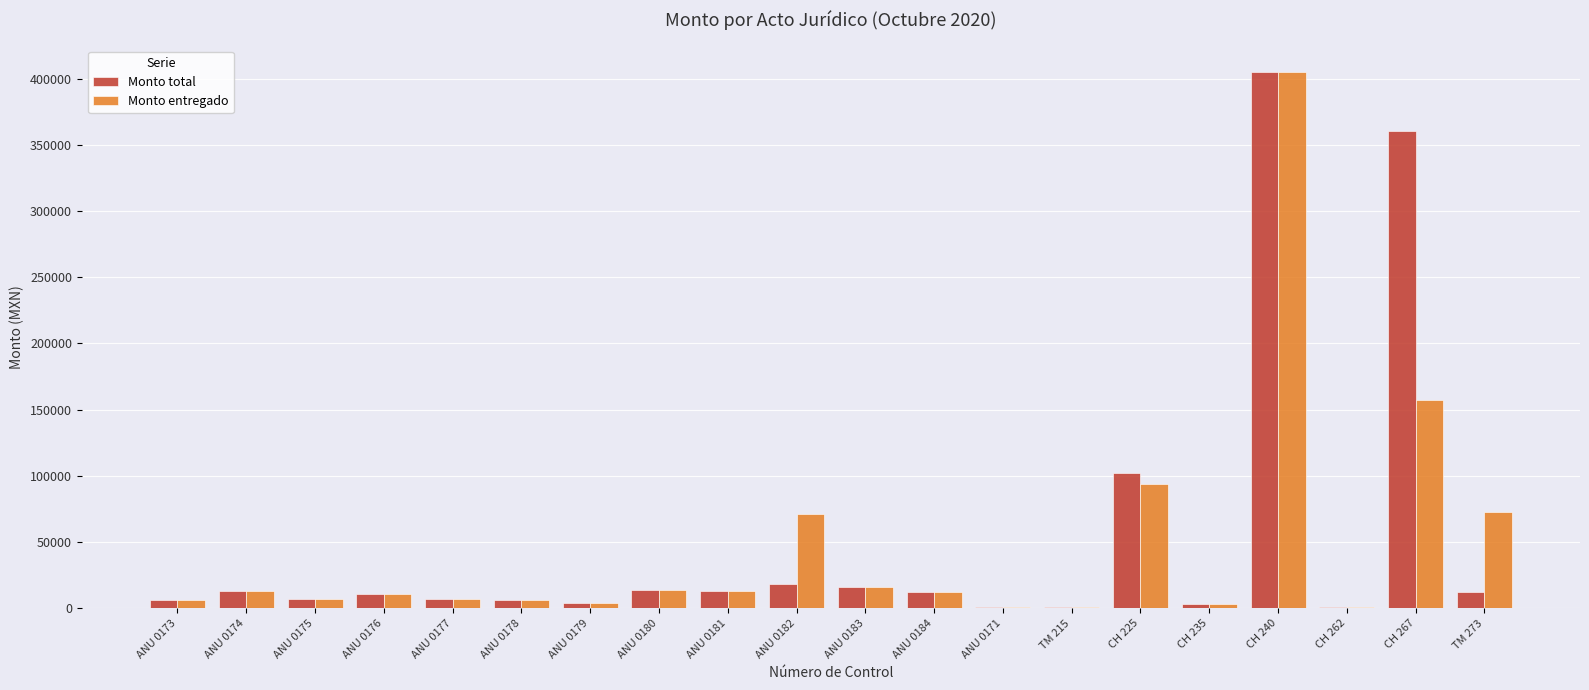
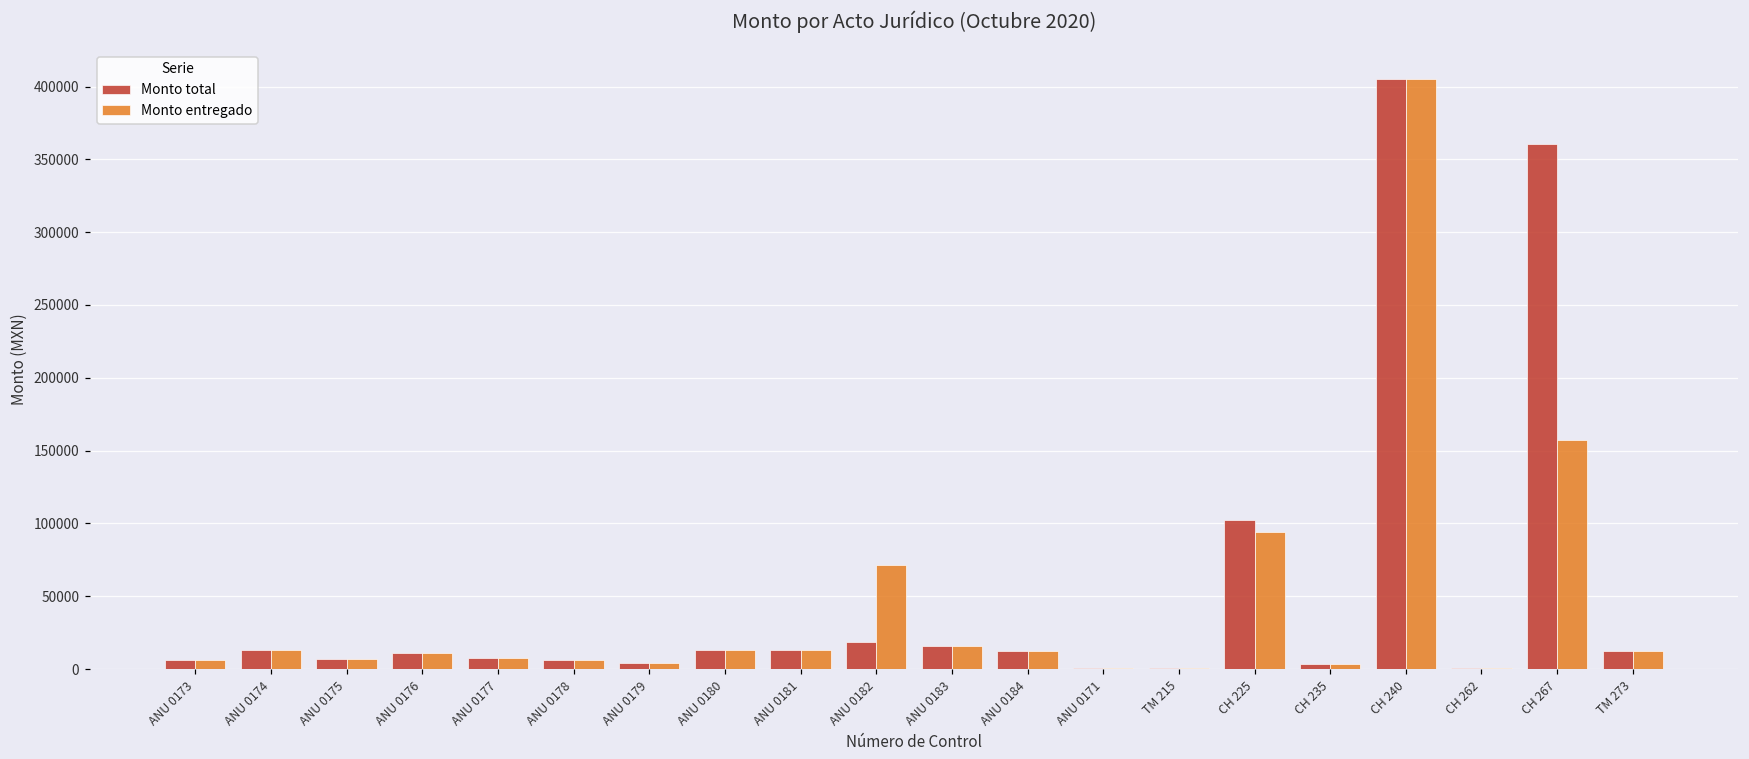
Monto entregado, TM 273: 72000 -> 13000
